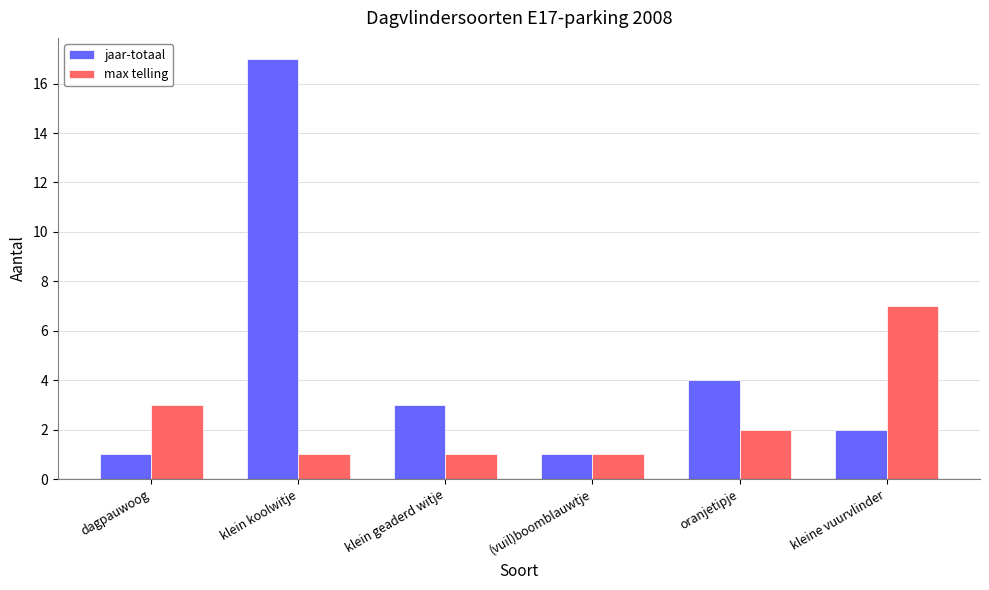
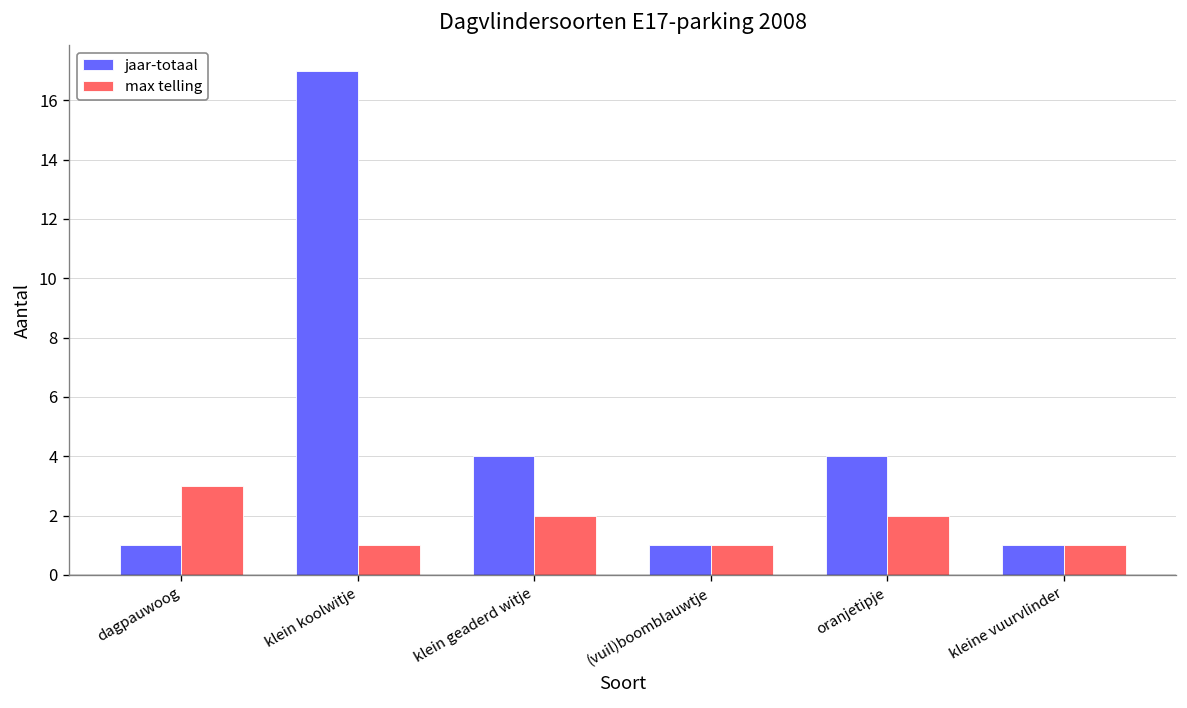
jaar-totaal, klein geaderd witje: 3 -> 4
max telling, klein geaderd witje: 1 -> 2
jaar-totaal, kleine vuurvlinder: 2 -> 1
max telling, kleine vuurvlinder: 7 -> 1
